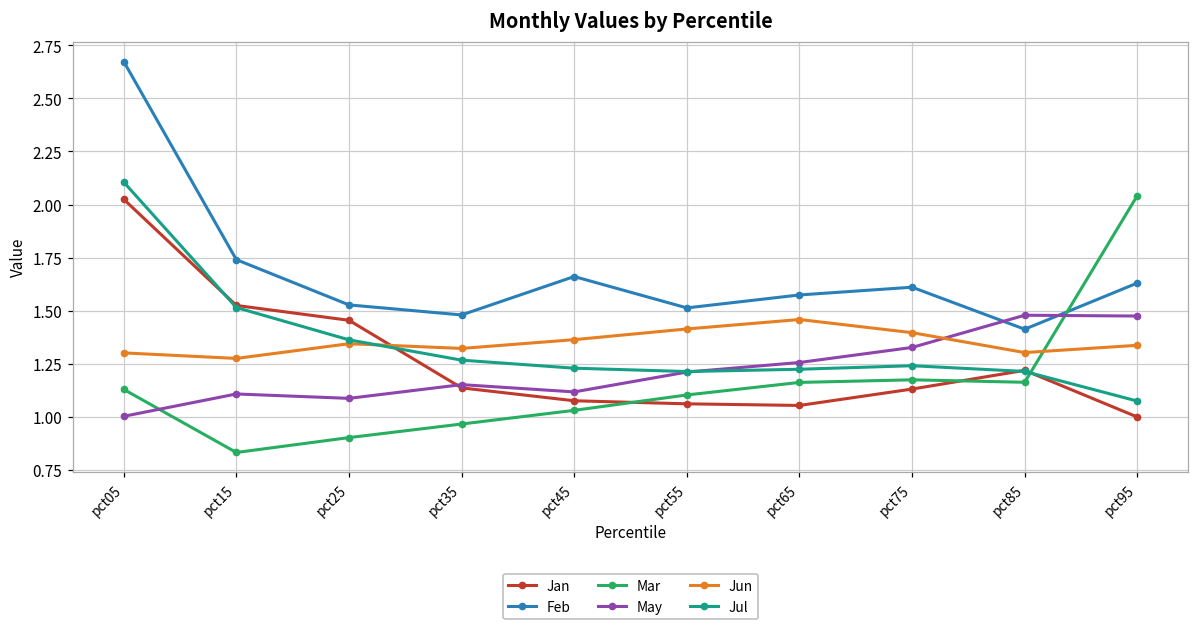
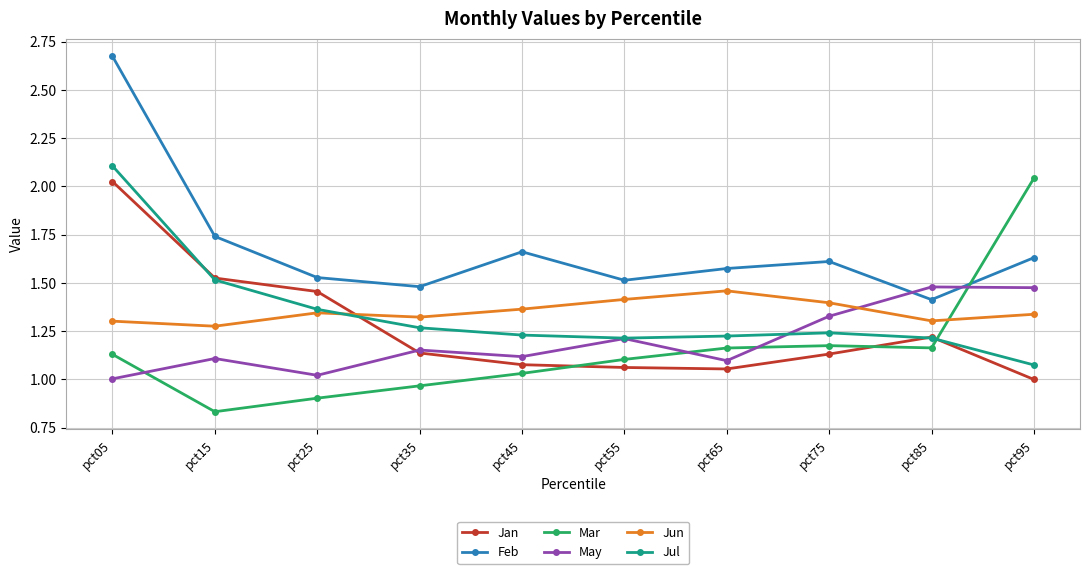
May, pct25: 1.09 -> 1.02
May, pct65: 1.26 -> 1.10
